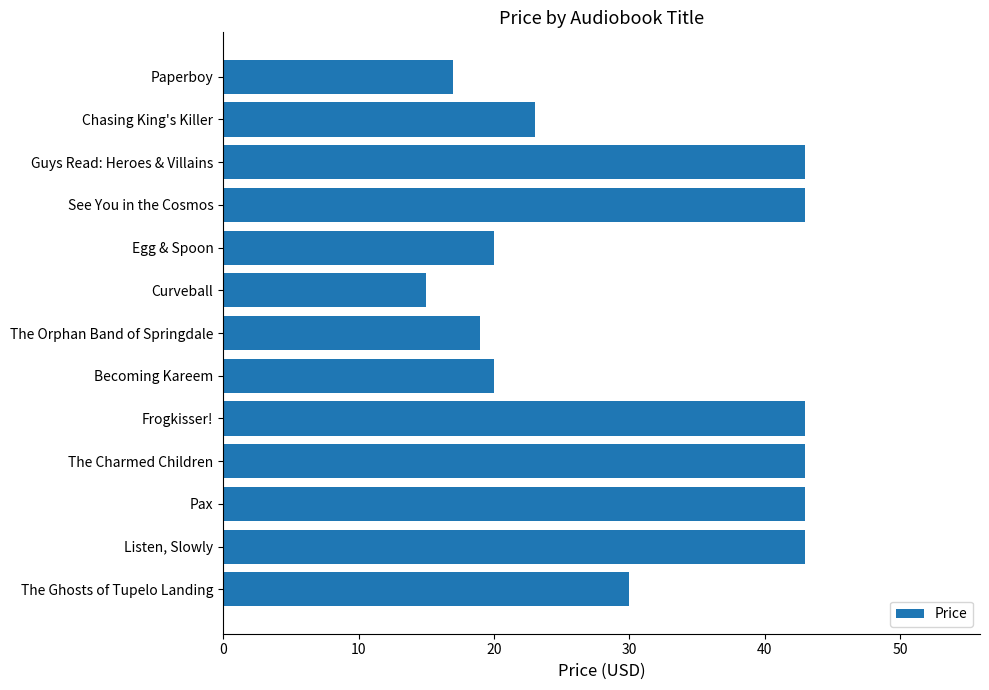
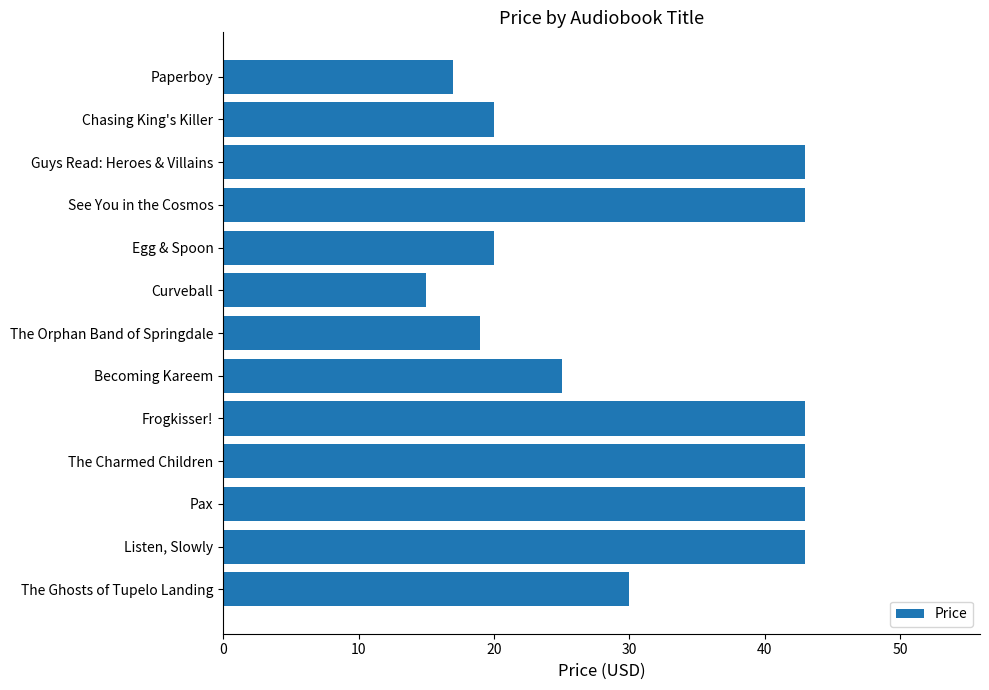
Chasing King's Killer: 23 -> 20
Becoming Kareem: 20 -> 25
